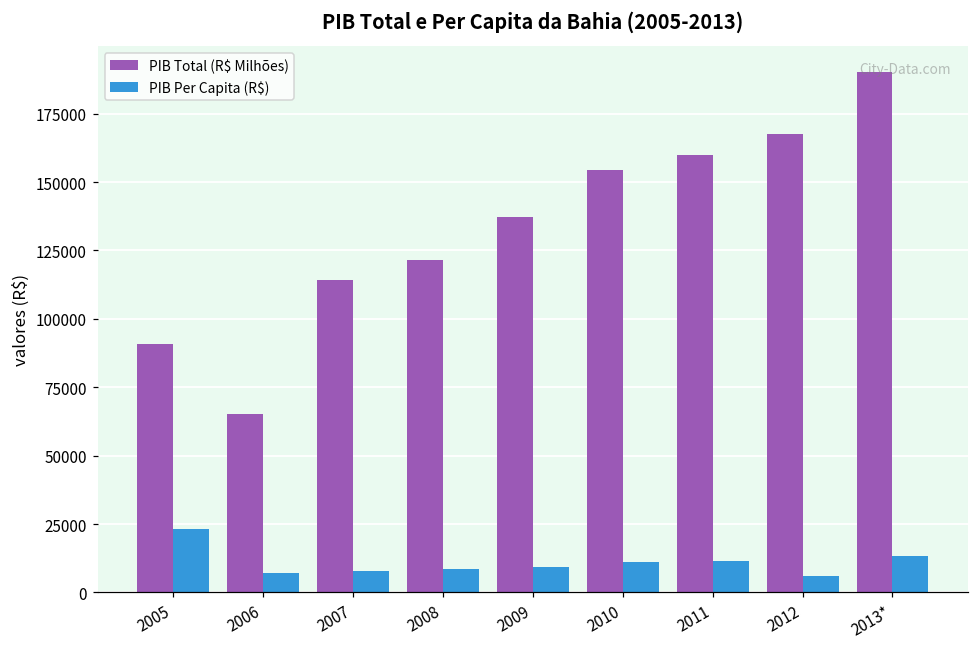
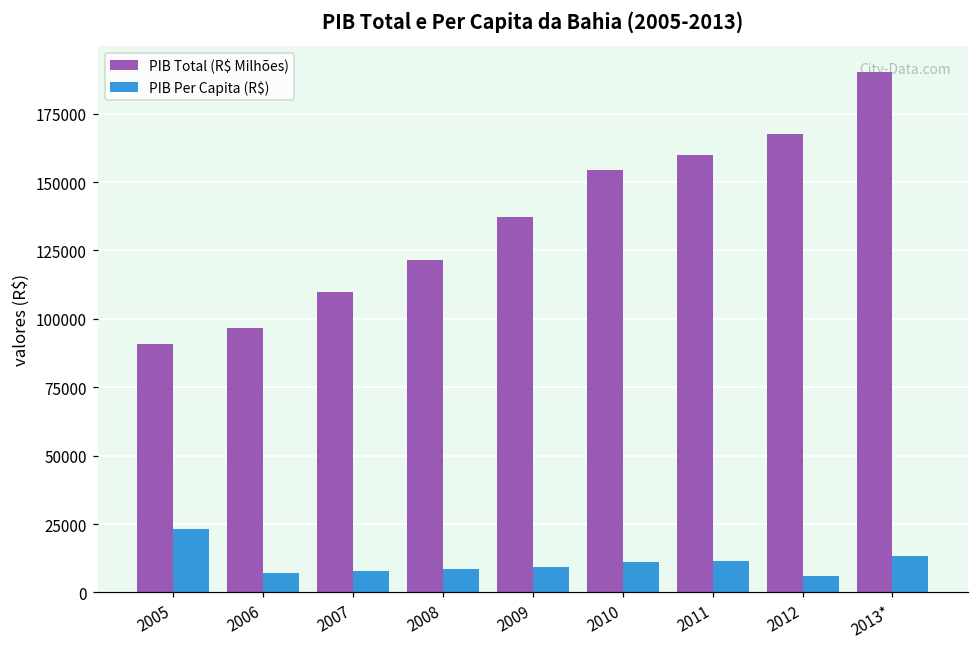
PIB Total (R$ Milhões), 2006: 65000 -> 97000
PIB Total (R$ Milhões), 2007: 114000 -> 110000
